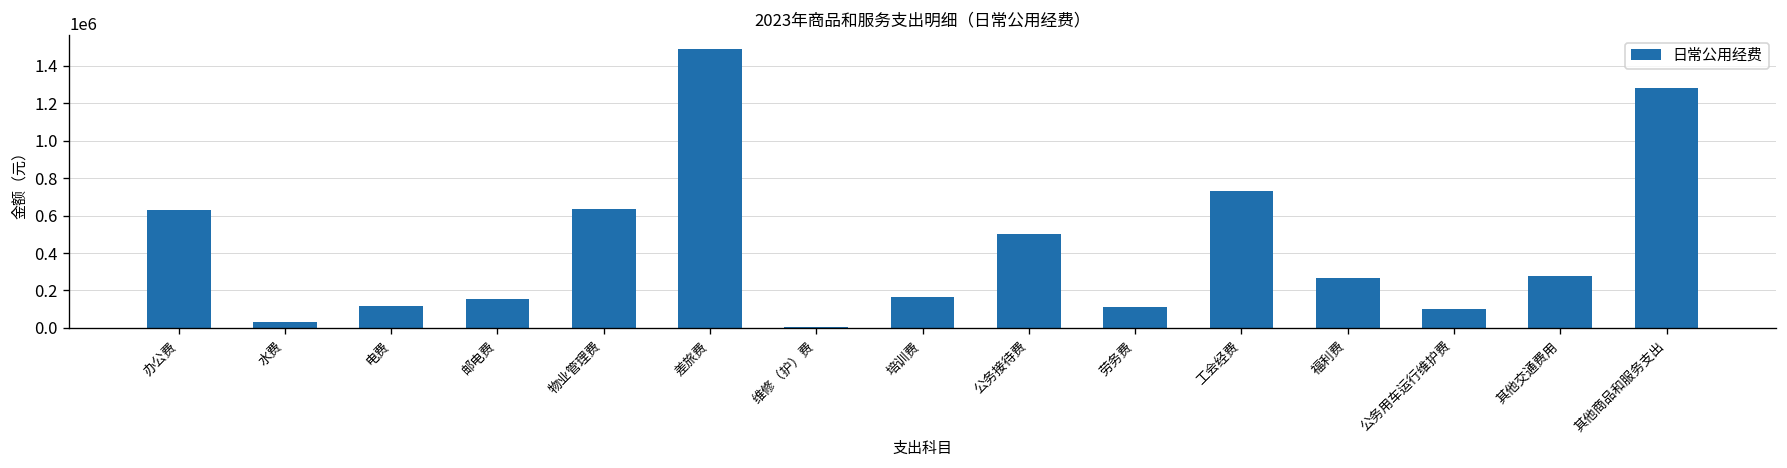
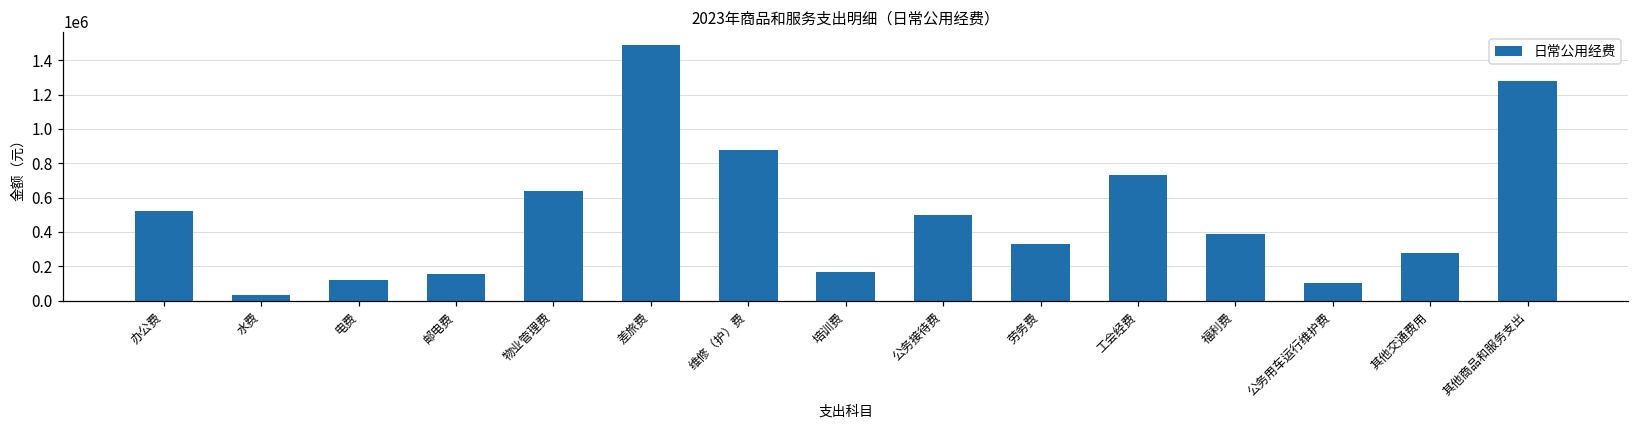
办公费: 630000 -> 520000
维修（护）费: 10000 -> 880000
劳务费: 110000 -> 330000
福利费: 270000 -> 390000
